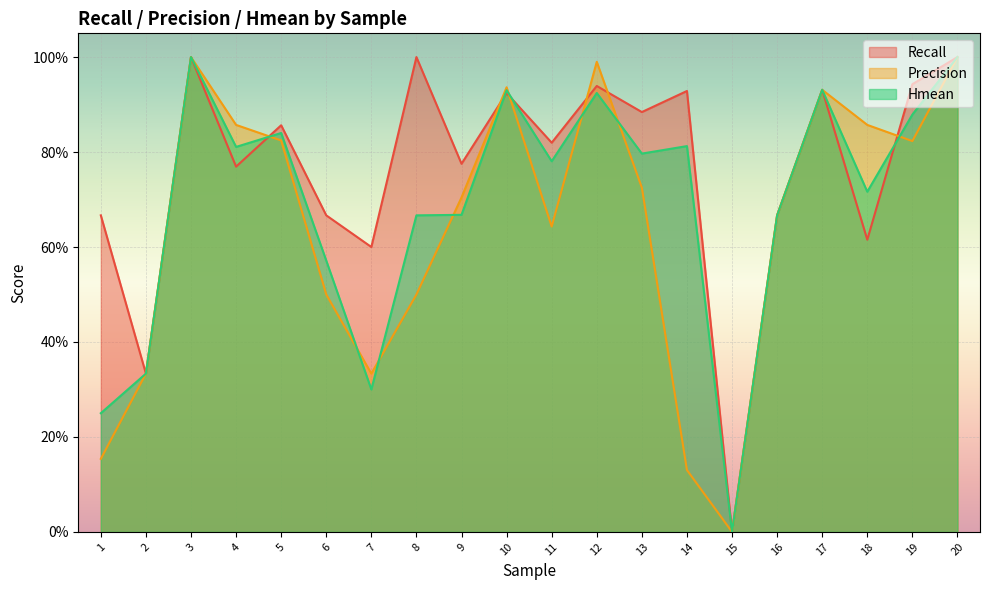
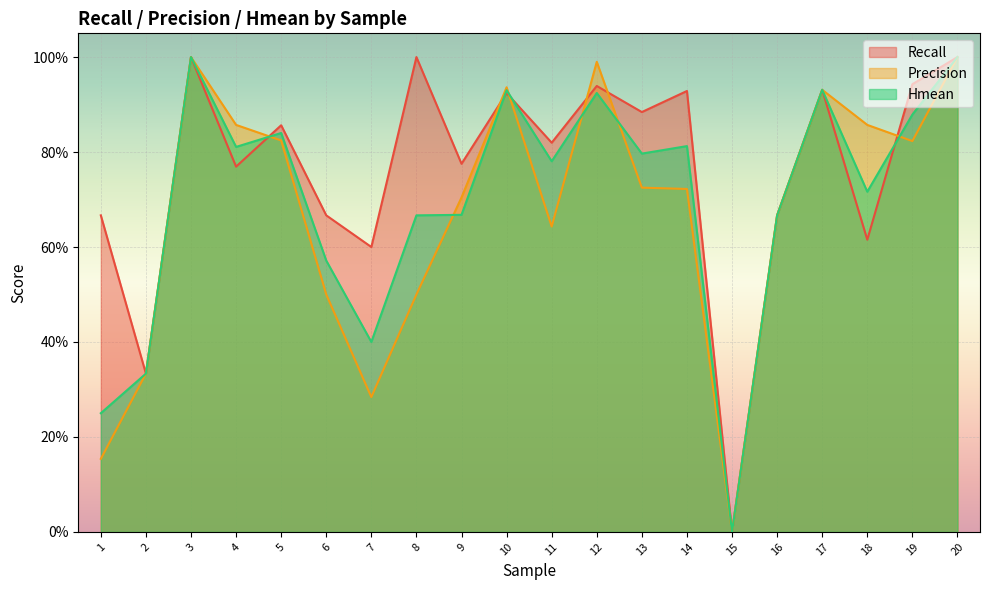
Precision, 7: 33% -> 28%
Hmean, 7: 30% -> 40%
Precision, 14: 13% -> 72%
